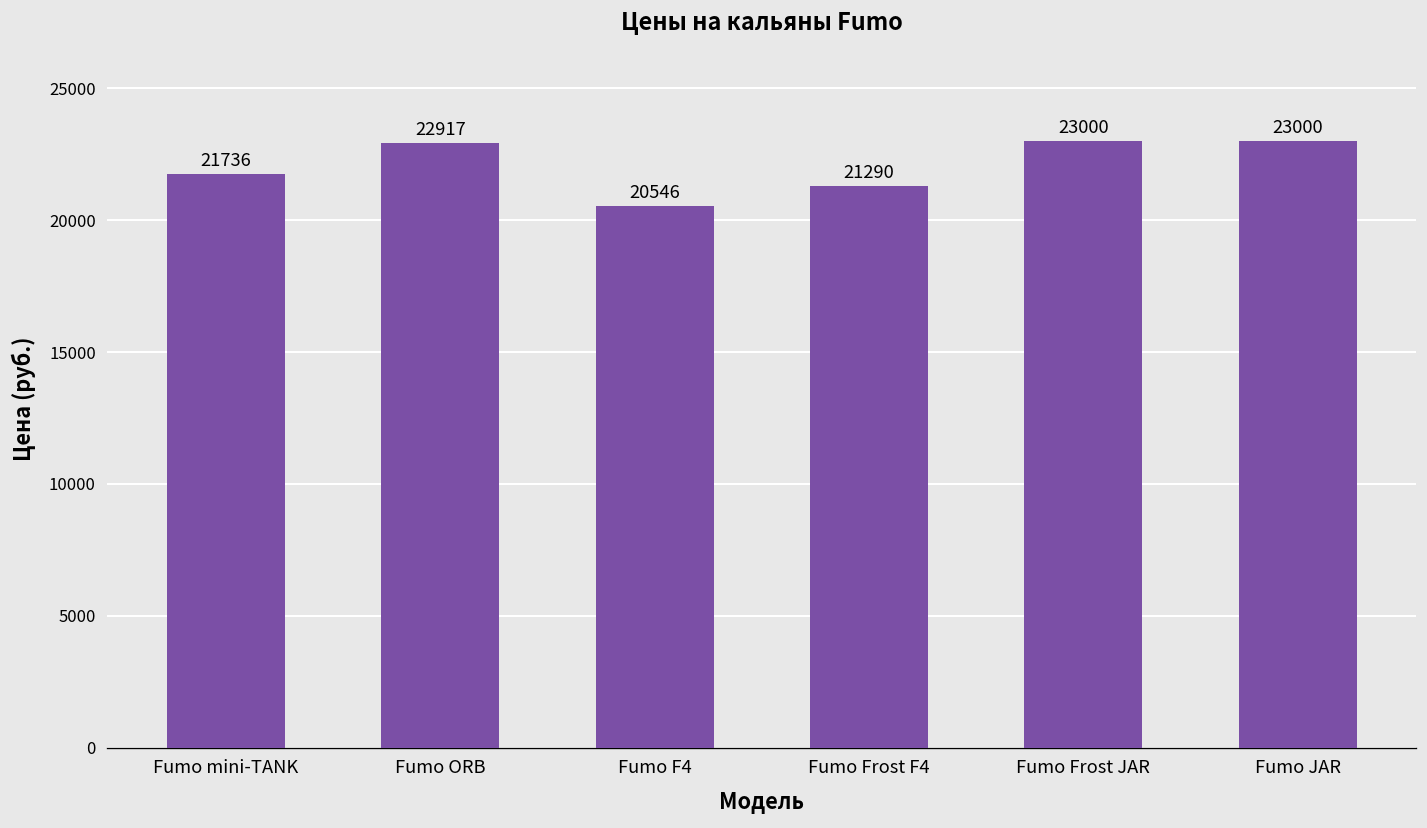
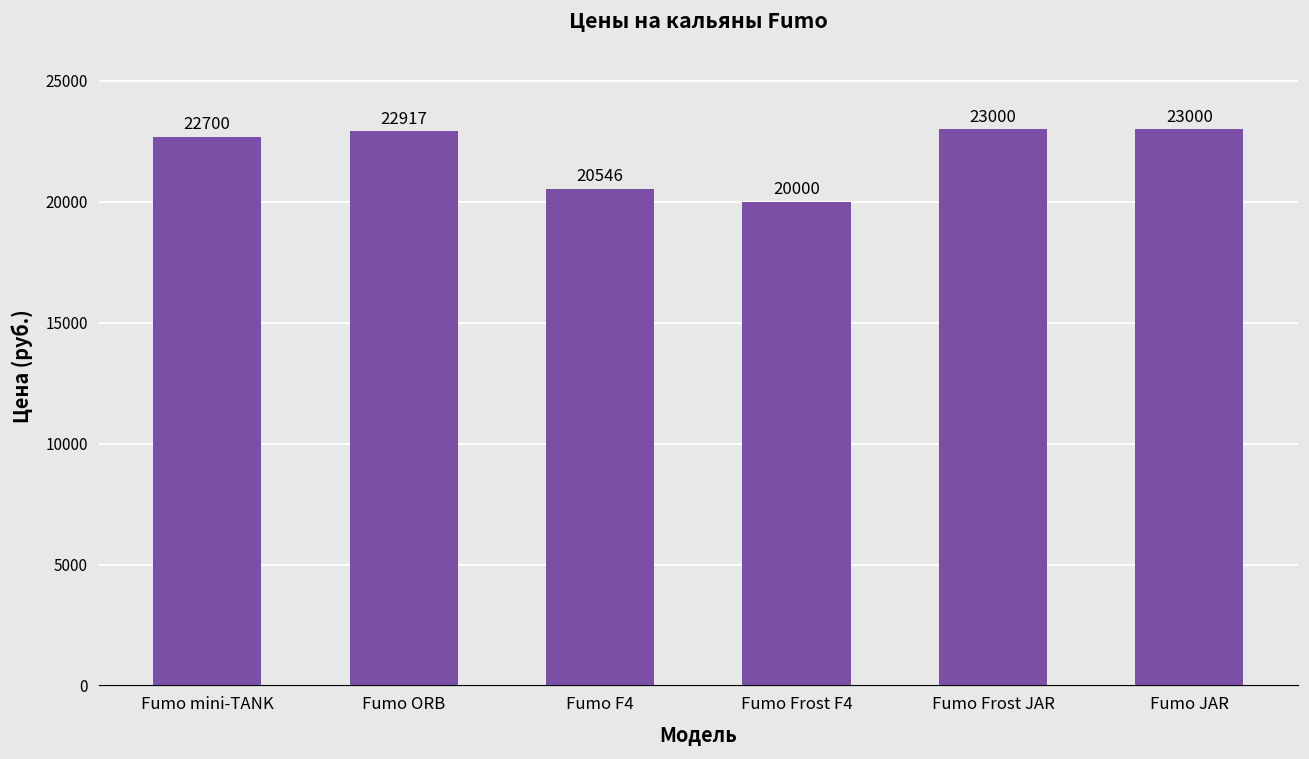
Fumo mini-TANK: 21736 -> 22700
Fumo Frost F4: 21290 -> 20000
